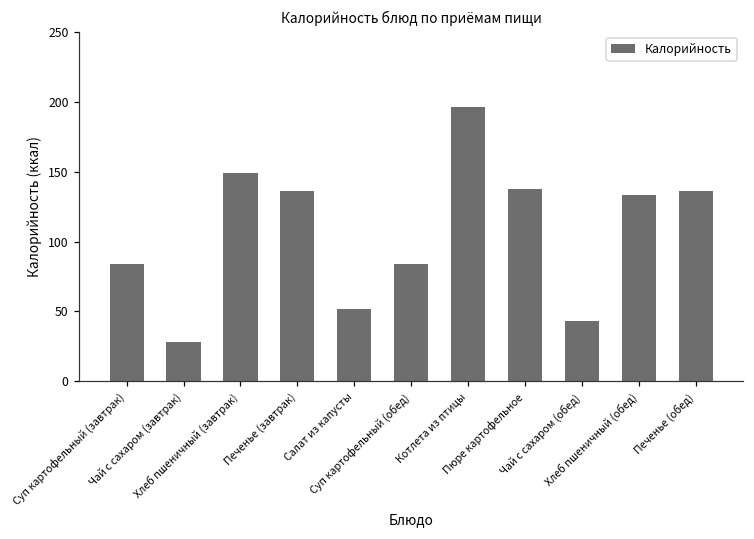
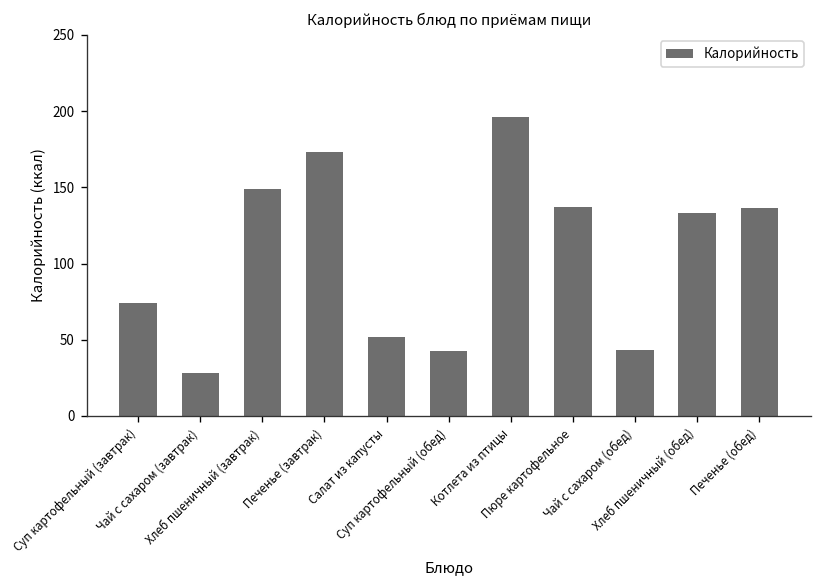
Суп картофельный (завтрак): 84 -> 74
Печенье (завтрак): 137 -> 173
Суп картофельный (обед): 84 -> 42
